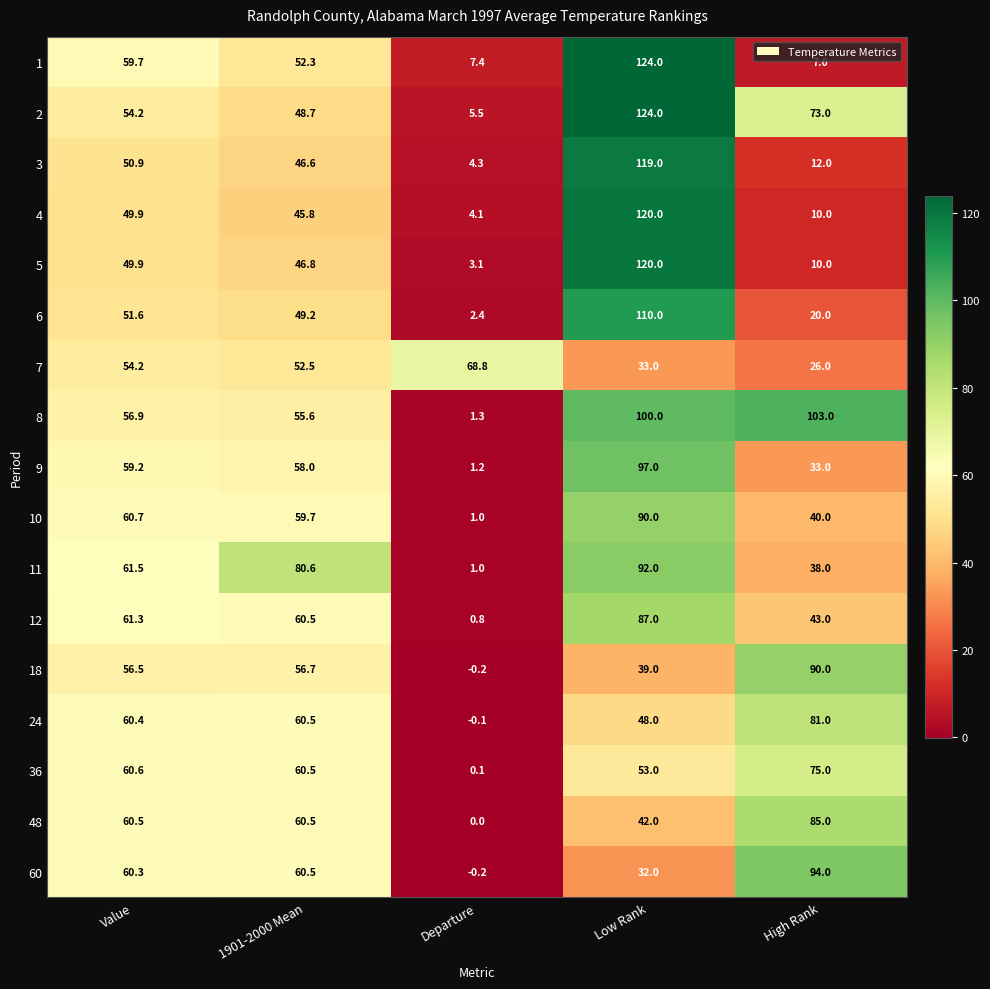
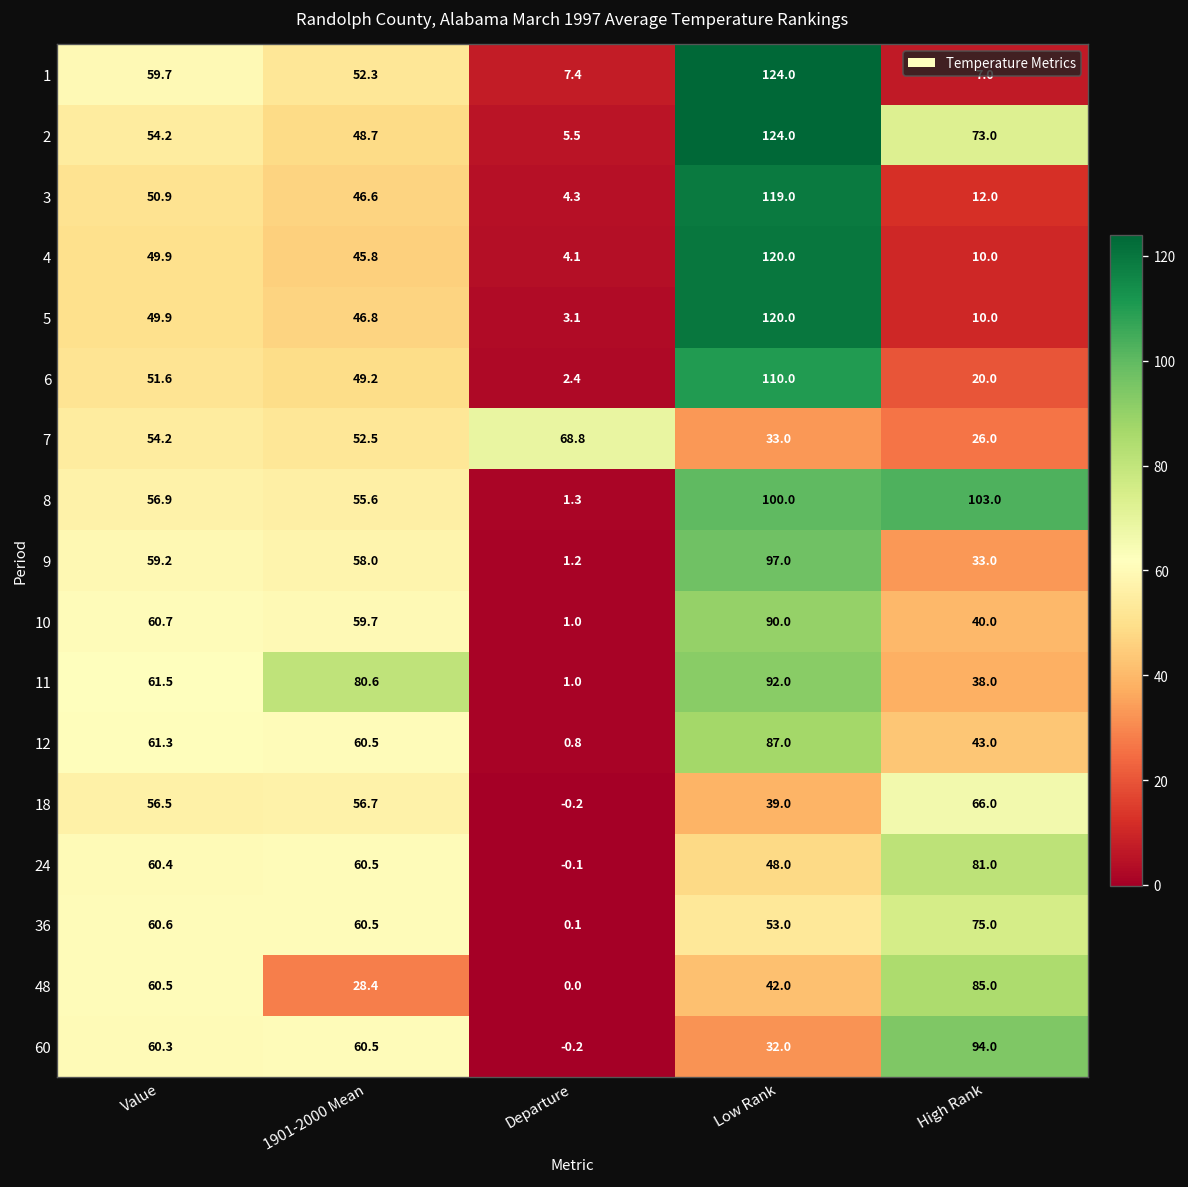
18, High Rank: 90.0 -> 66.0
48, 1901-2000 Mean: 60.5 -> 28.4
